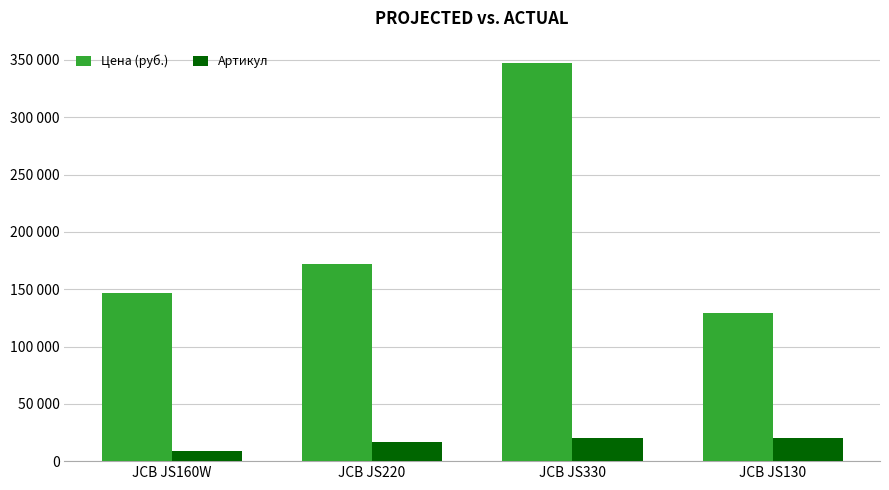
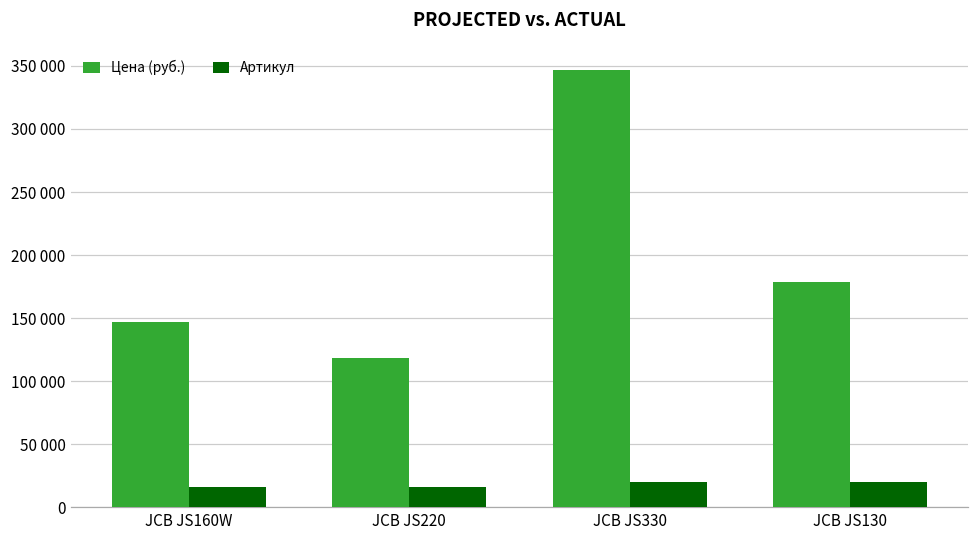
Артикул, JCB JS160W: 9000 -> 16000
Цена (руб.), JCB JS220: 172000 -> 118000
Цена (руб.), JCB JS130: 129000 -> 179000
